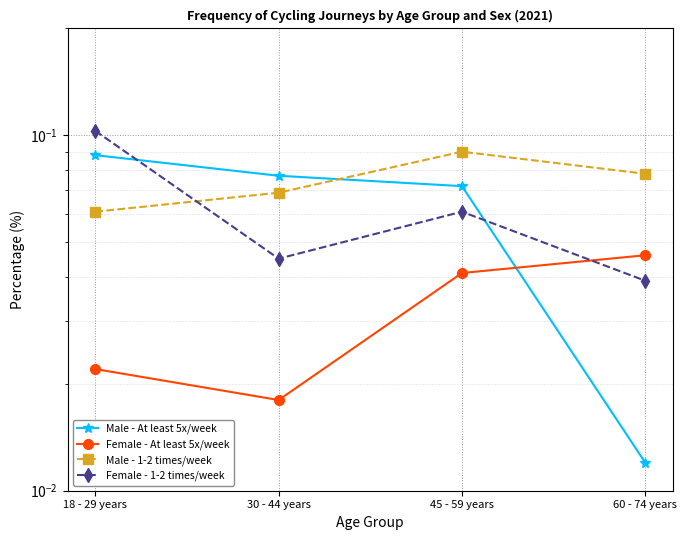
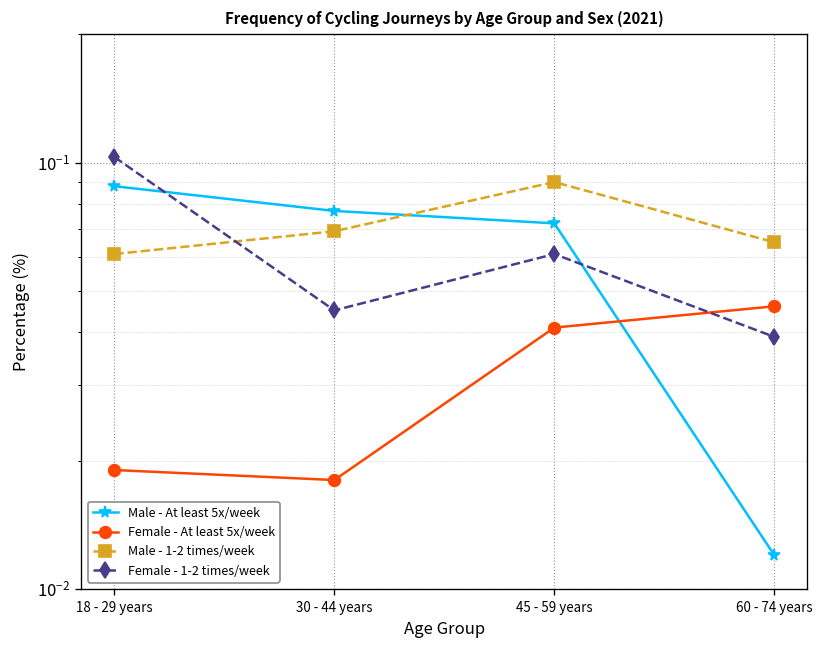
Female - At least 5x/week, 18 - 29 years: 0.022 -> 0.019
Male - 1-2 times/week, 60 - 74 years: 0.078 -> 0.065
